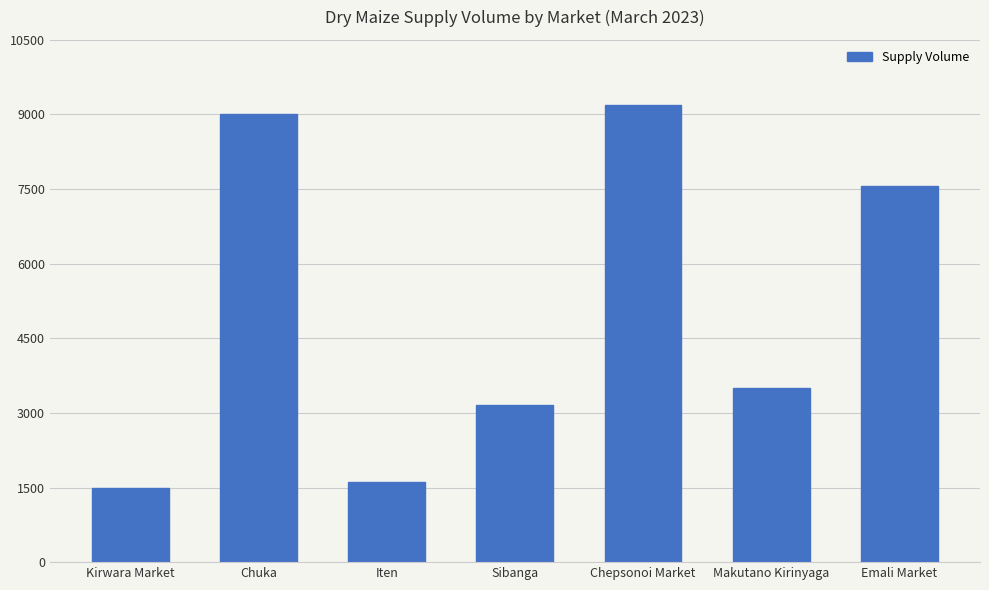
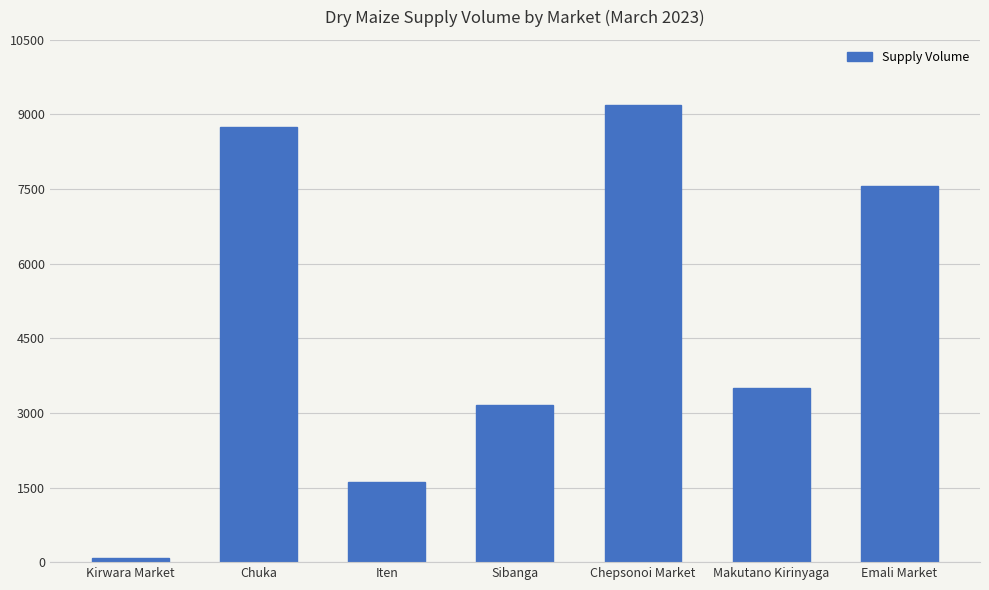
Kirwara Market: 1500 -> 100
Chuka: 9000 -> 8700
